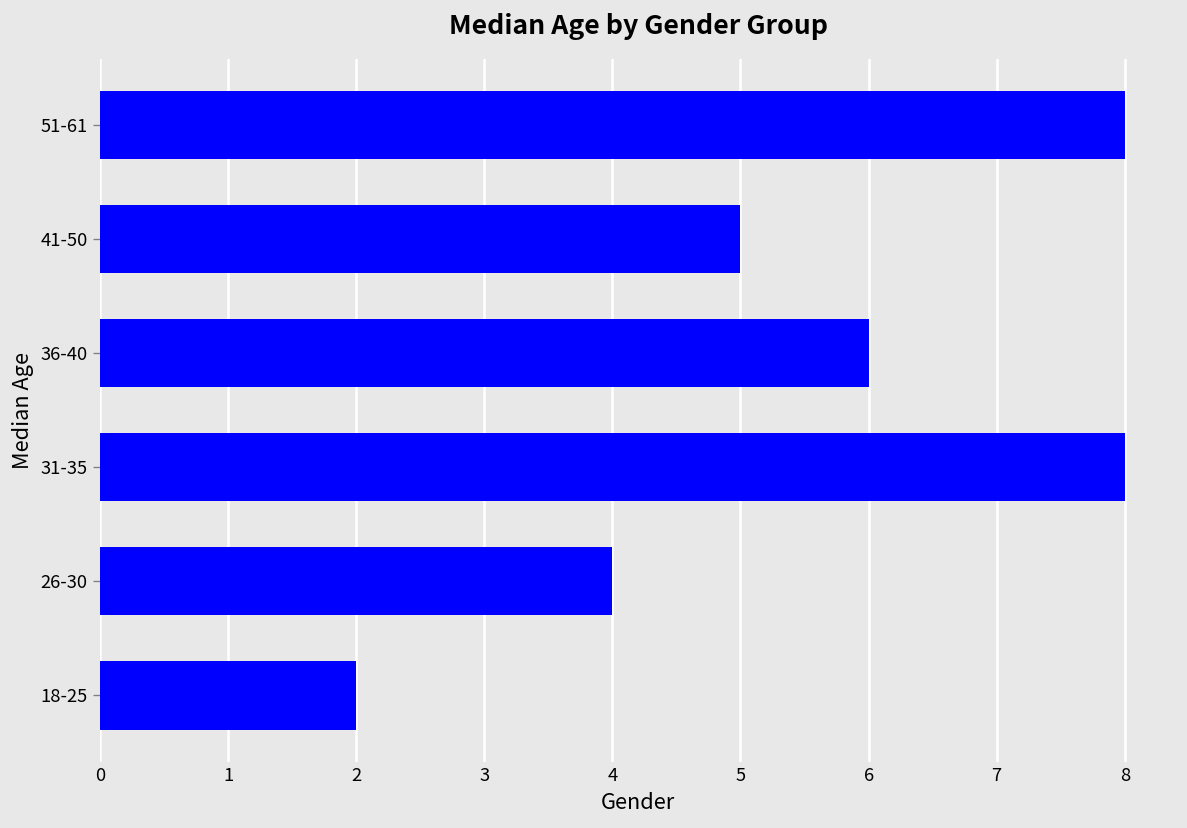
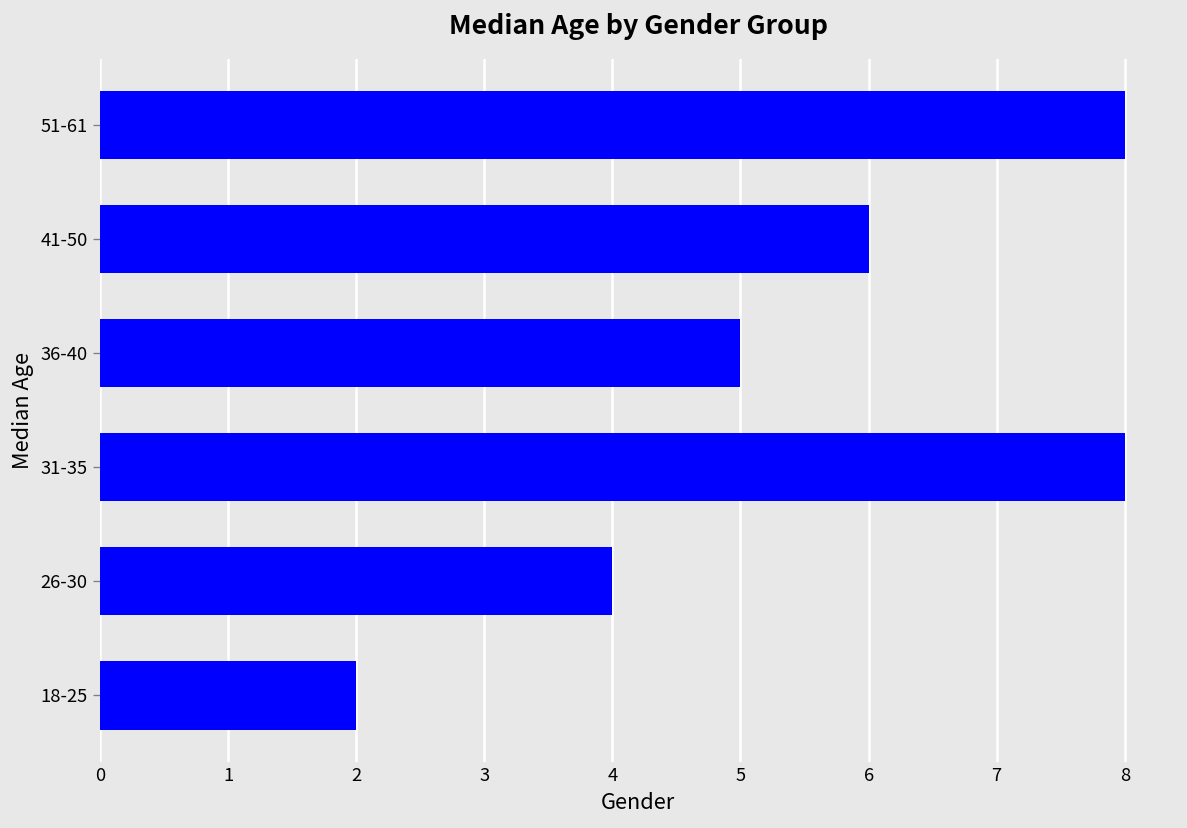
41-50: 5 -> 6
36-40: 6 -> 5
